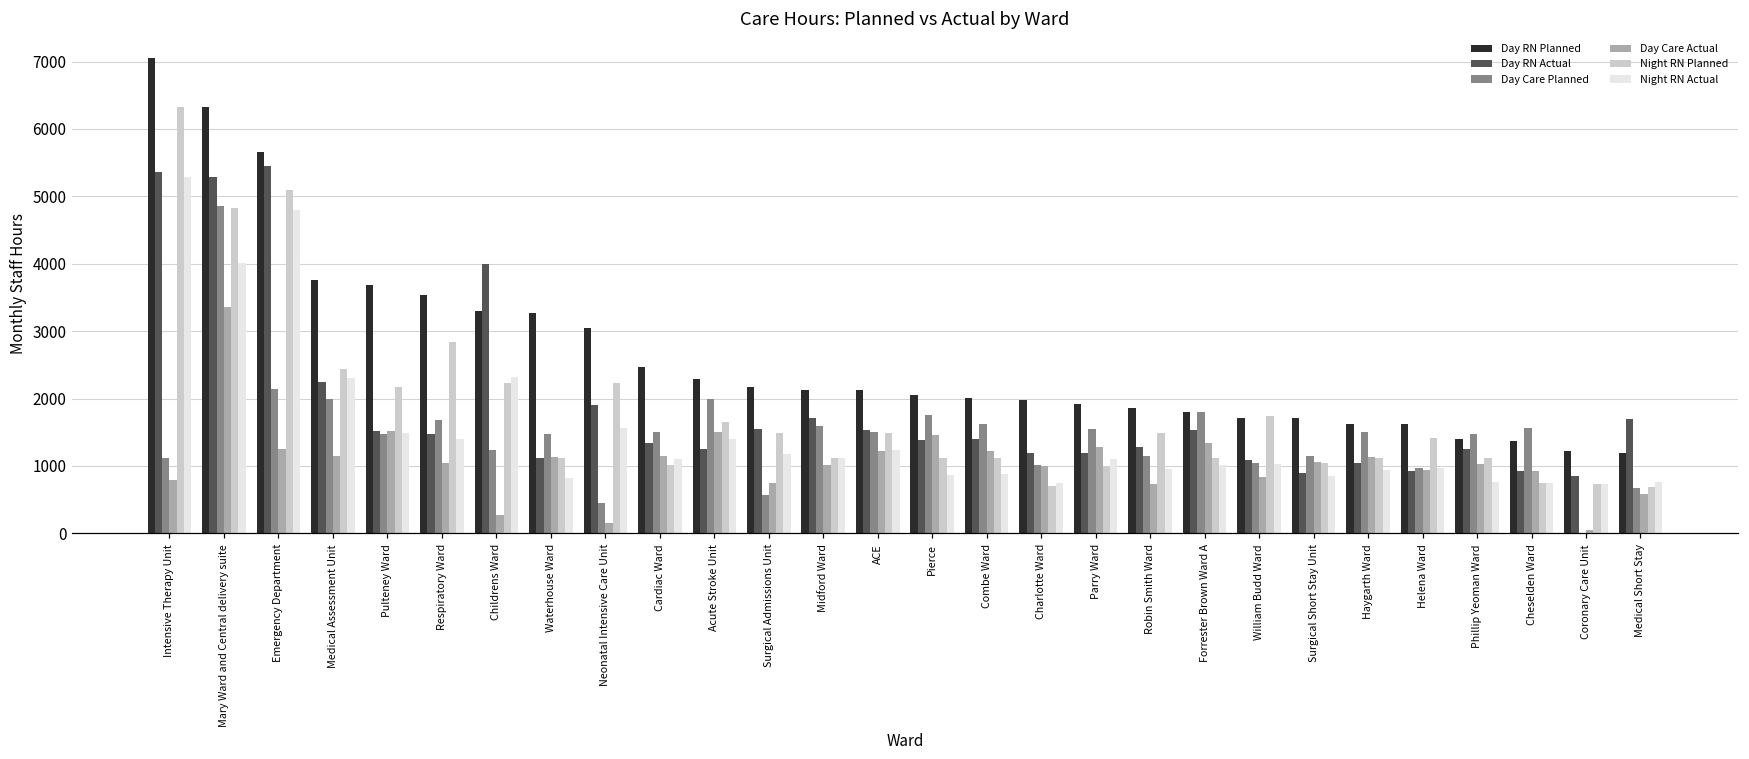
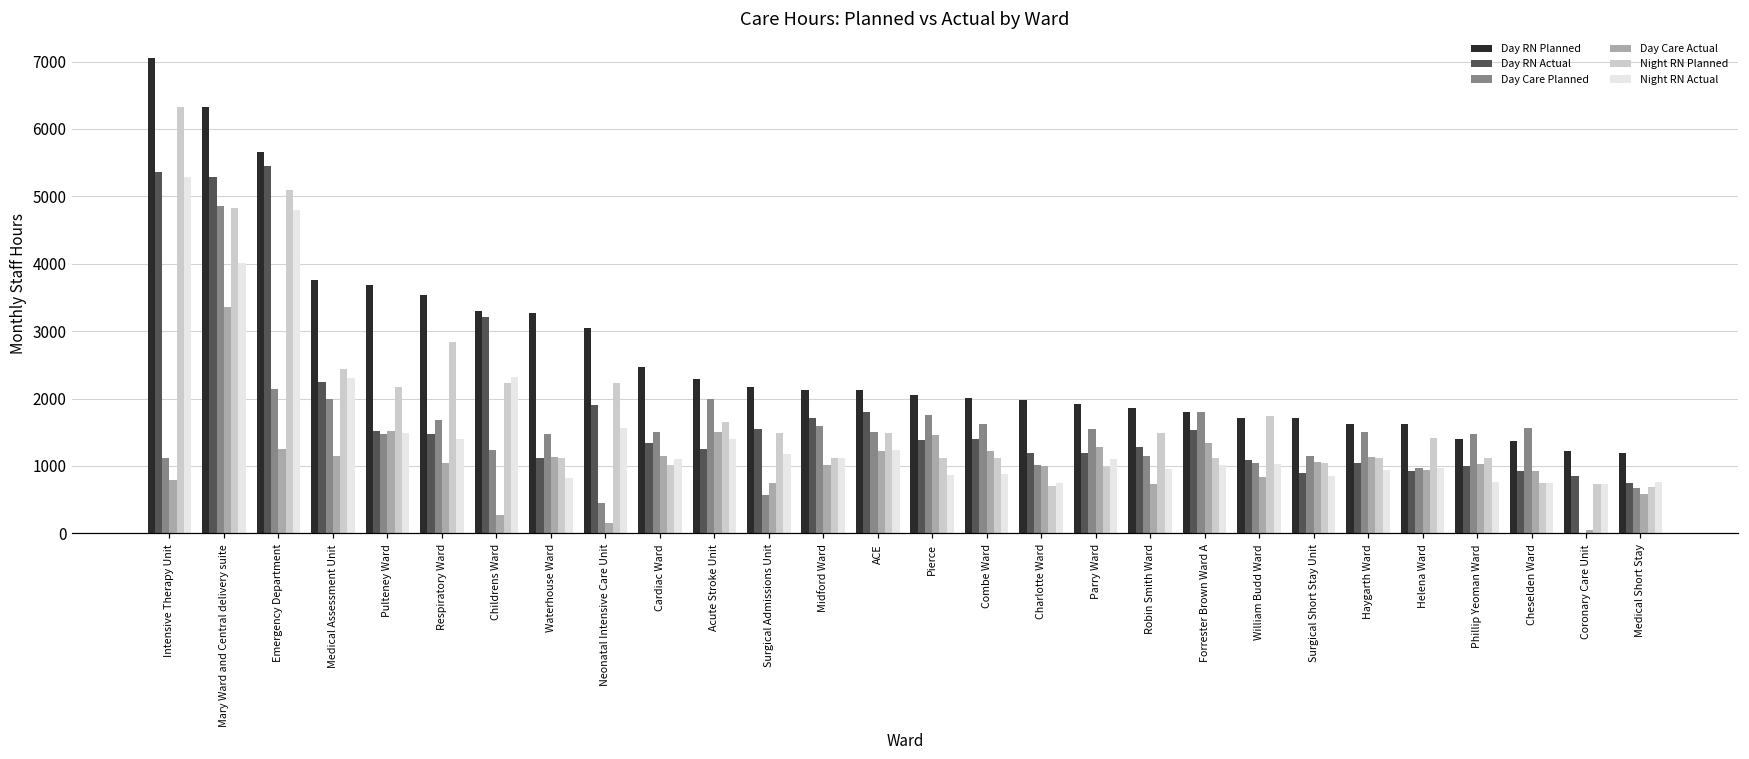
Day RN Actual, Childrens Ward: 4000 -> 3200
Day RN Actual, ACE: 1500 -> 1800
Day RN Actual, Phillip Yeoman Ward: 1300 -> 1000
Day RN Actual, Medical Short Stay: 1700 -> 700
